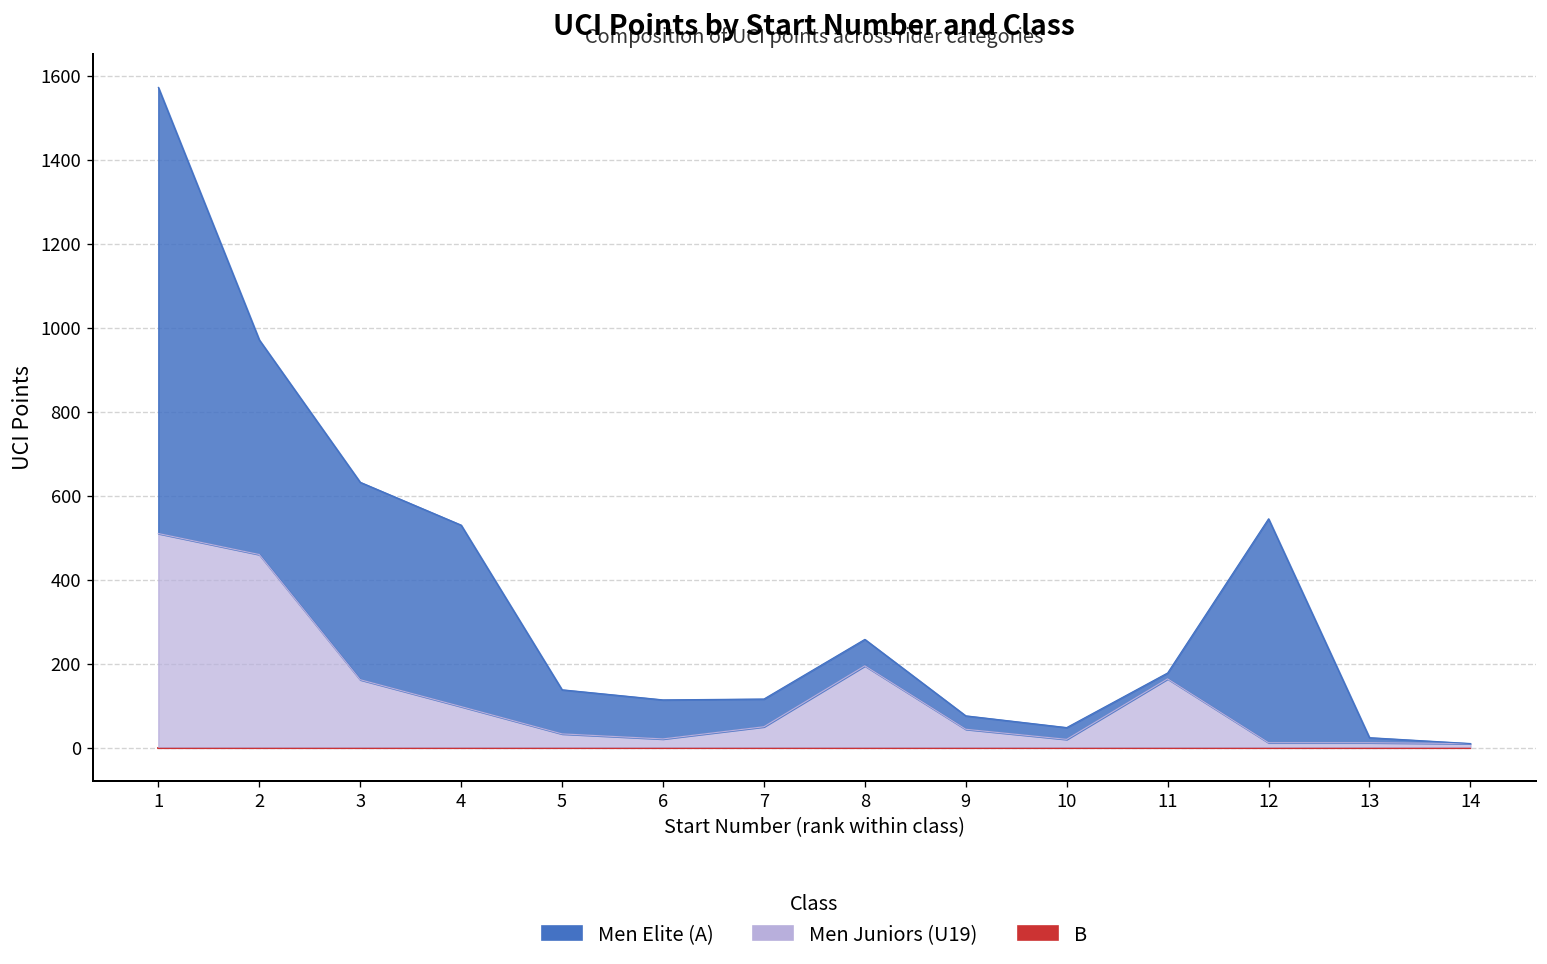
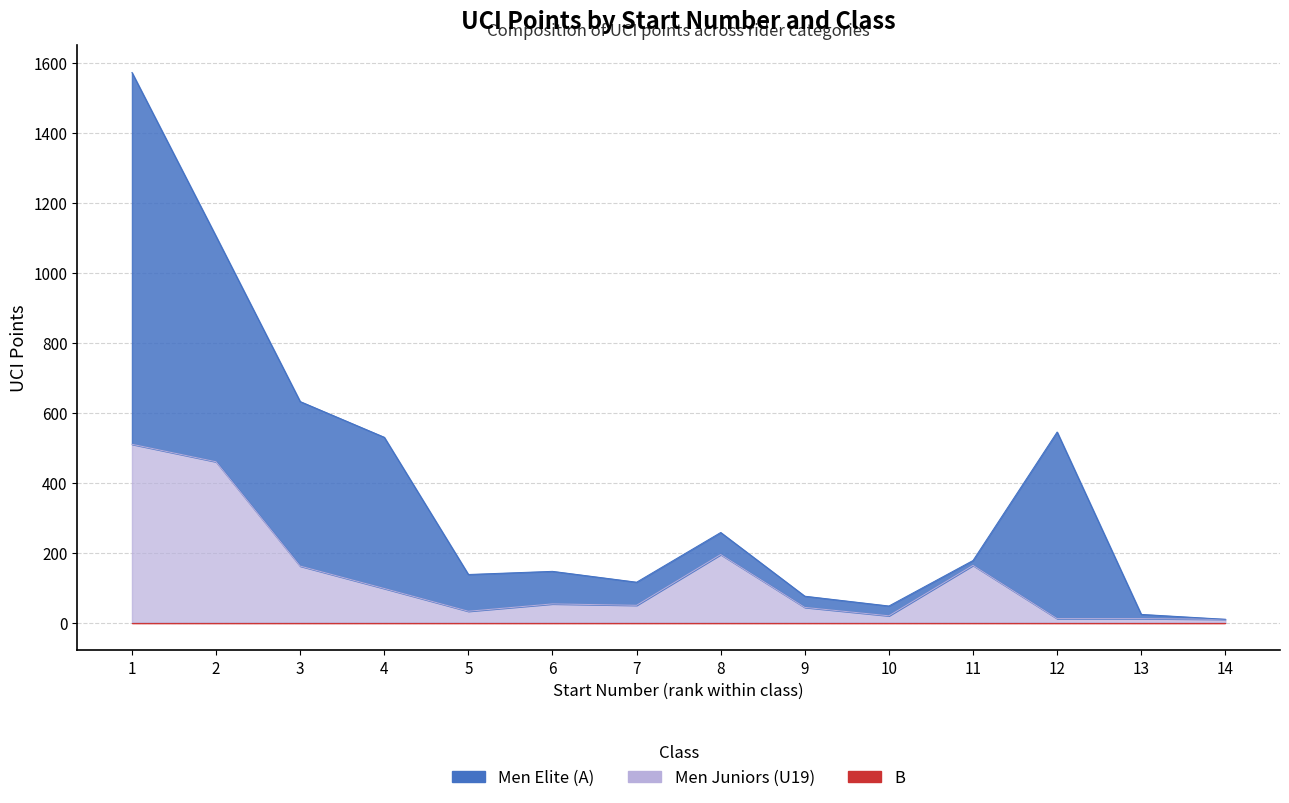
Men Elite (A), 2: 510 -> 640
Men Juniors (U19), 6: 20 -> 50
